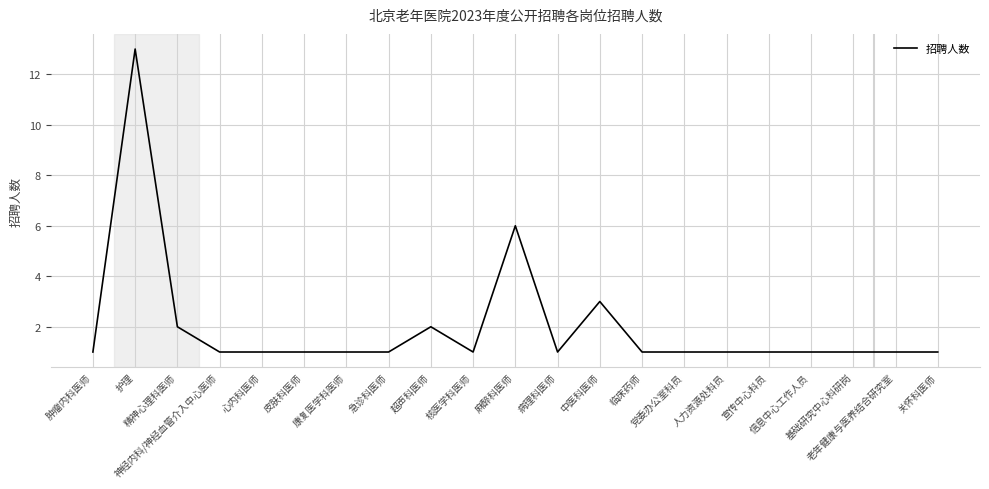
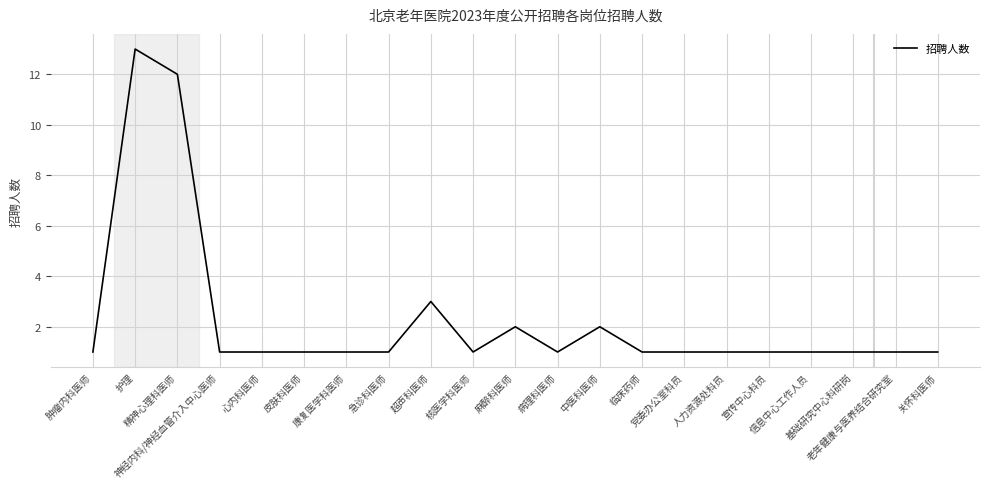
精神心理科医师: 2 -> 12
超声科医师: 2 -> 3
麻醉科医师: 6 -> 2
中医科医师: 3 -> 2
